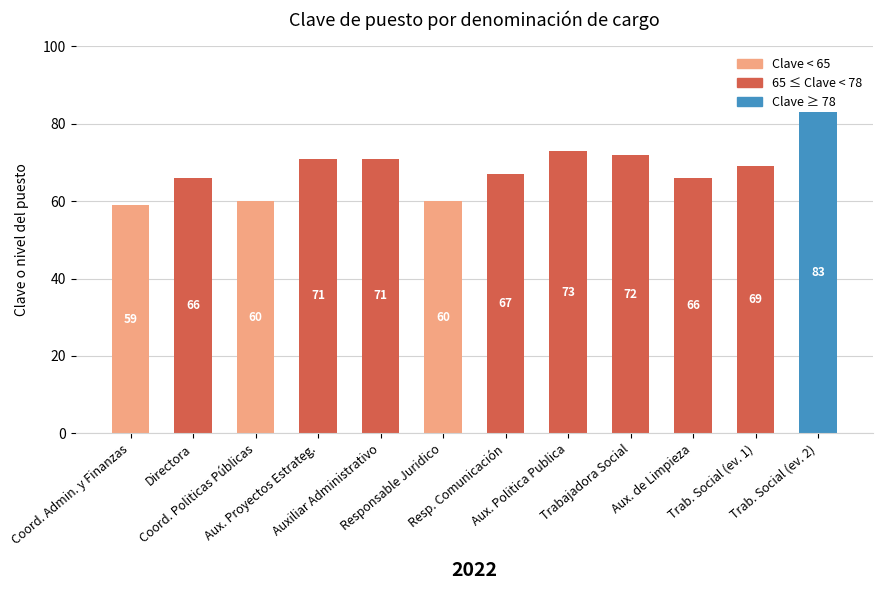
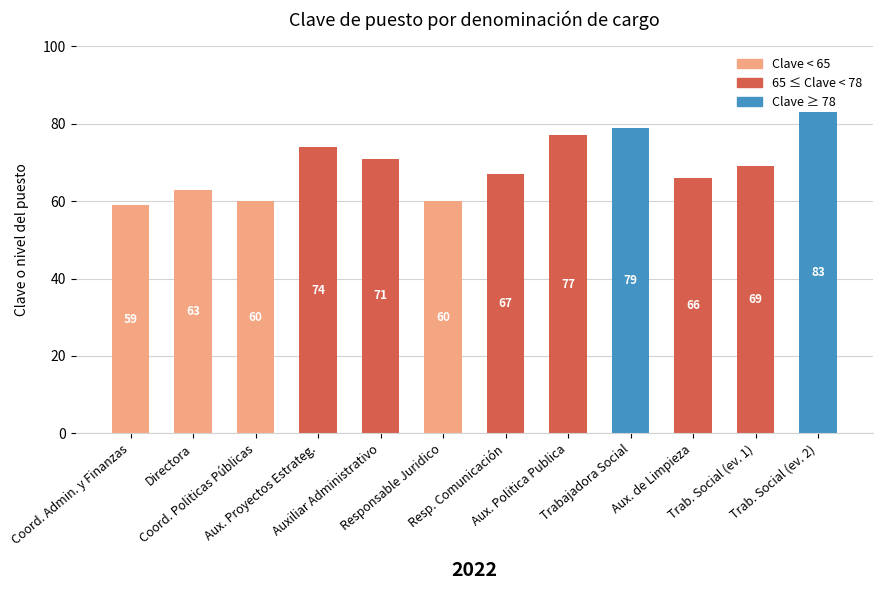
Directora: 66 -> 63
Aux. Proyectos Estrateg.: 71 -> 74
Aux. Politica Publica: 73 -> 77
Trabajadora Social: 72 -> 79
